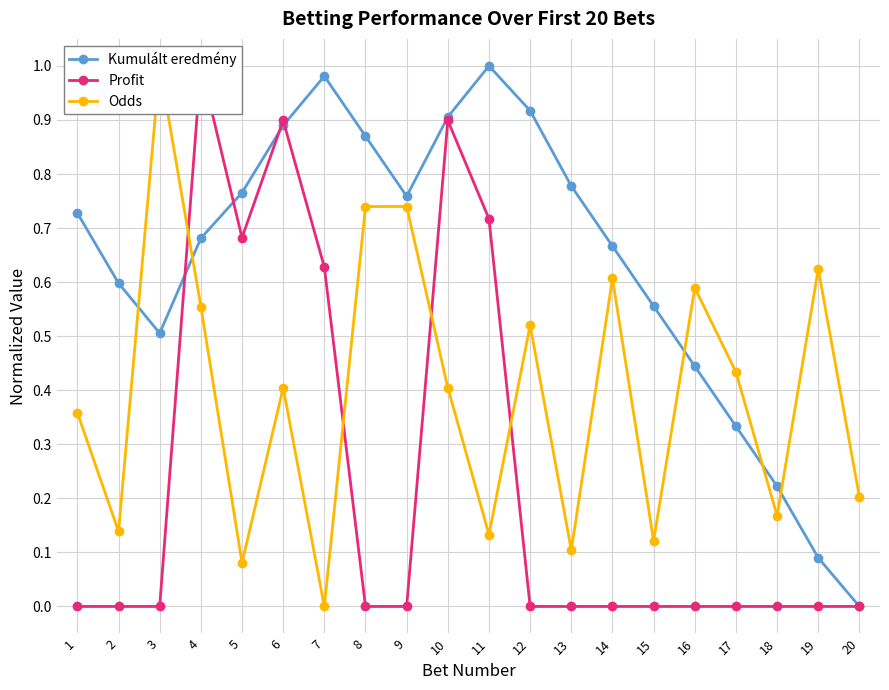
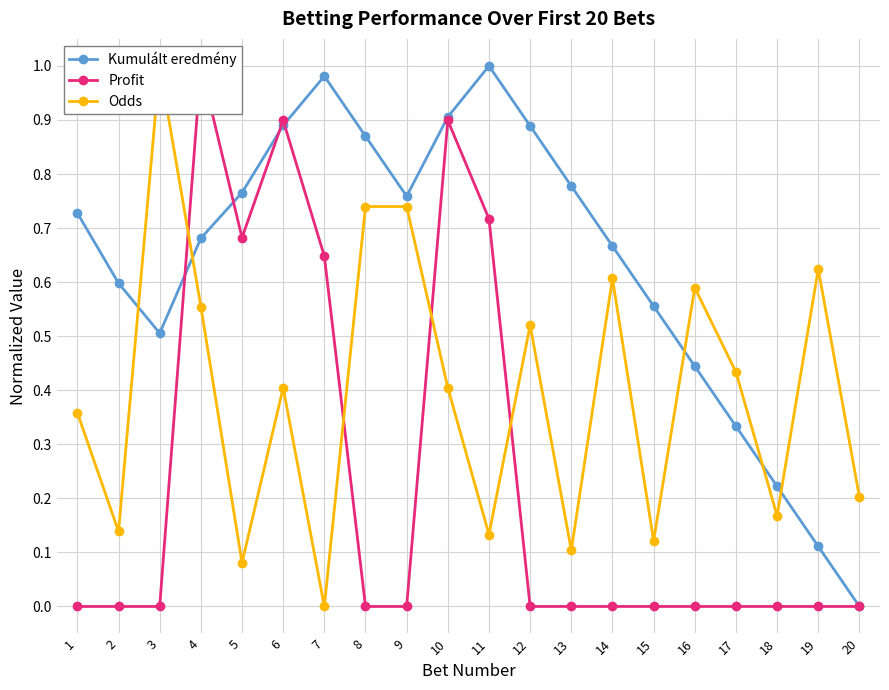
Profit, 7: 0.63 -> 0.65
Kumulált eredmény, 12: 0.92 -> 0.89
Kumulált eredmény, 19: 0.09 -> 0.11
